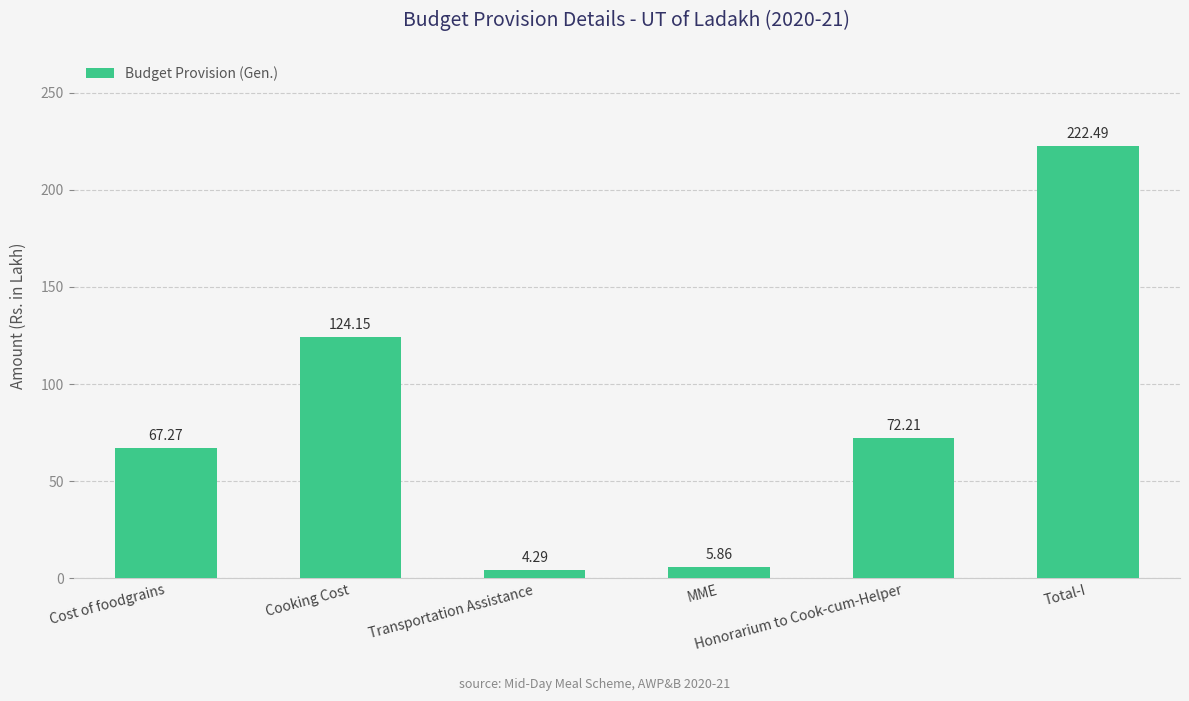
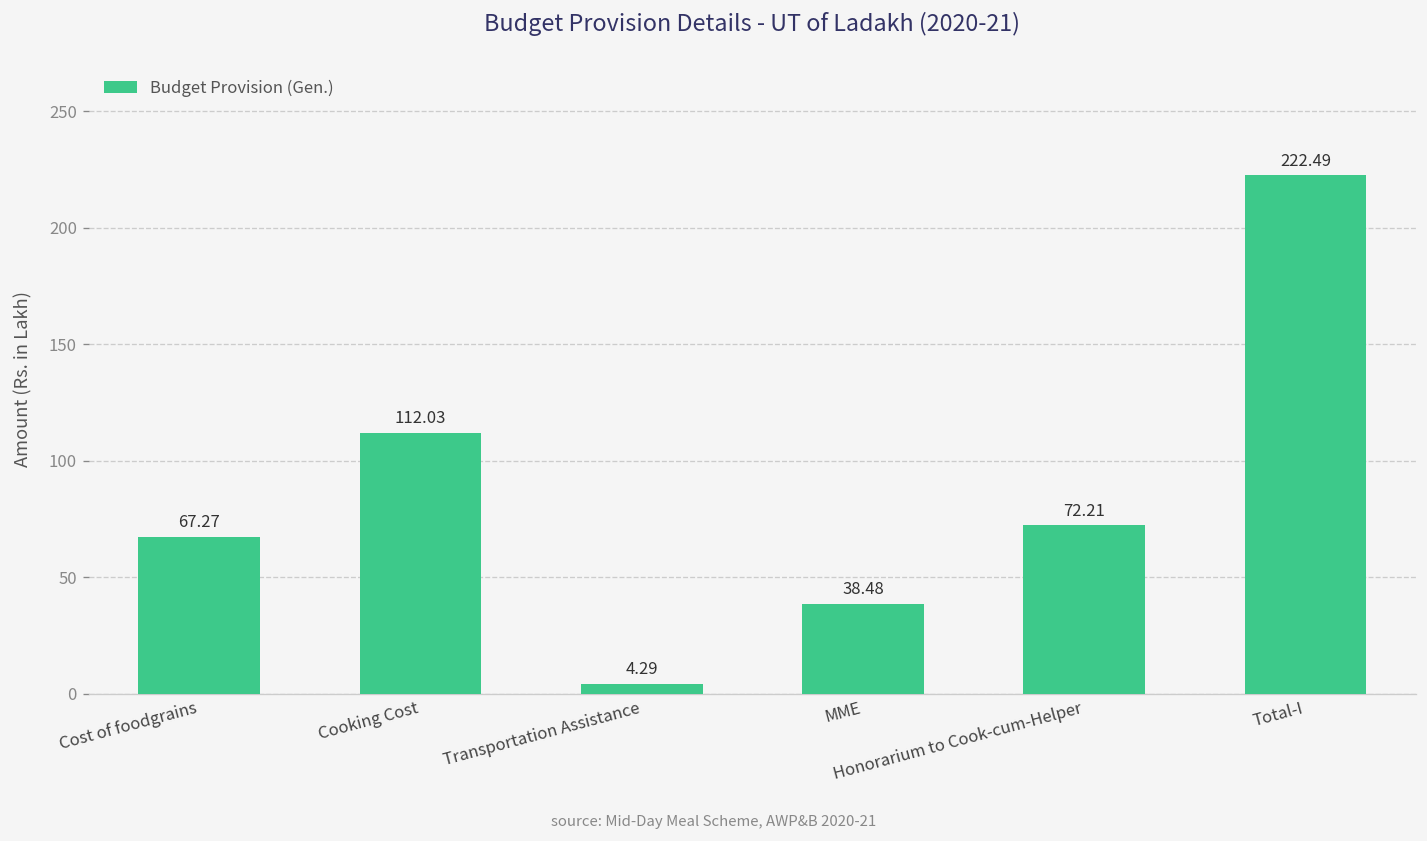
Cooking Cost: 124.15 -> 112.03
MME: 5.86 -> 38.48
